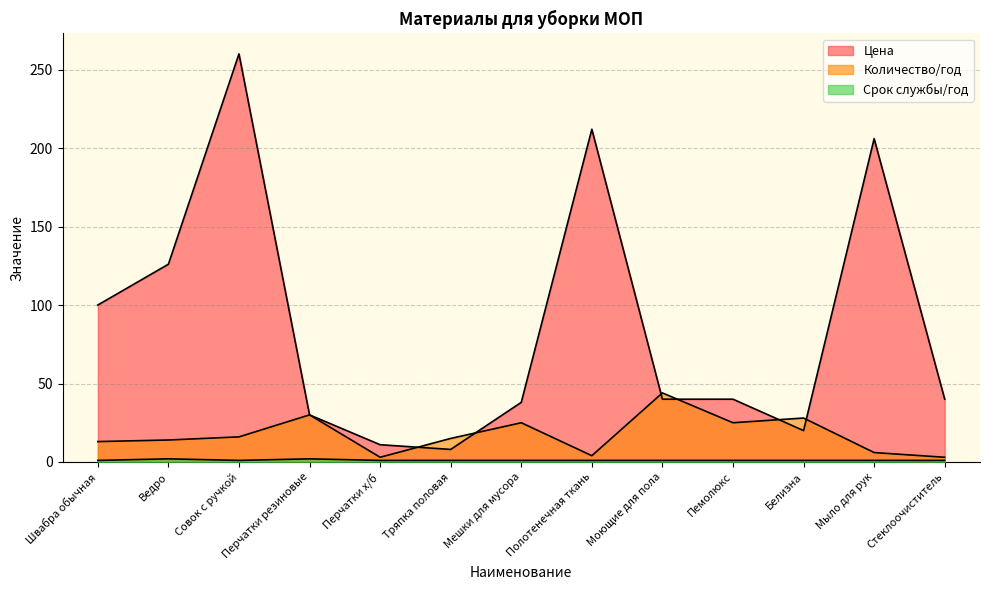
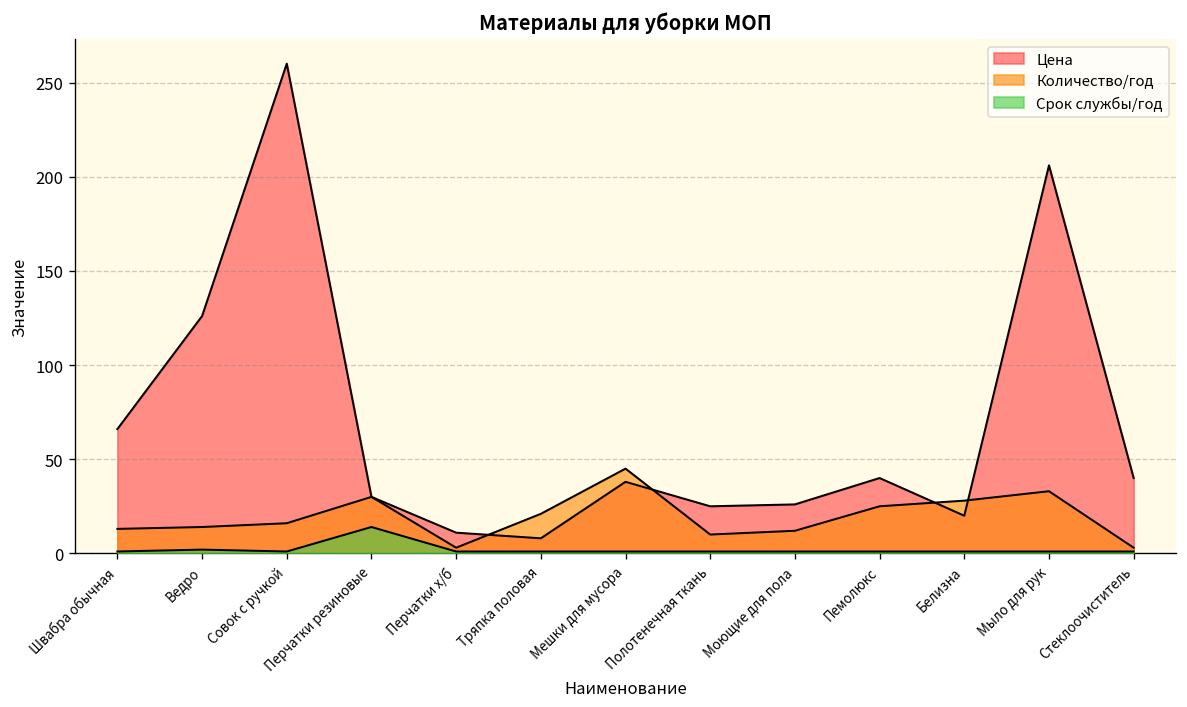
Цена, Швабра обычная: 100 -> 66
Срок службы/год, Перчатки резиновые: 2 -> 14
Количество/год, Тряпка половая: 15 -> 21
Количество/год, Мешки для мусора: 25 -> 45
Цена, Полотенечная ткань: 212 -> 25
Количество/год, Полотенечная ткань: 4 -> 10
Цена, Моющие для пола: 40 -> 26
Количество/год, Моющие для пола: 44 -> 12
Количество/год, Мыло для рук: 6 -> 33
